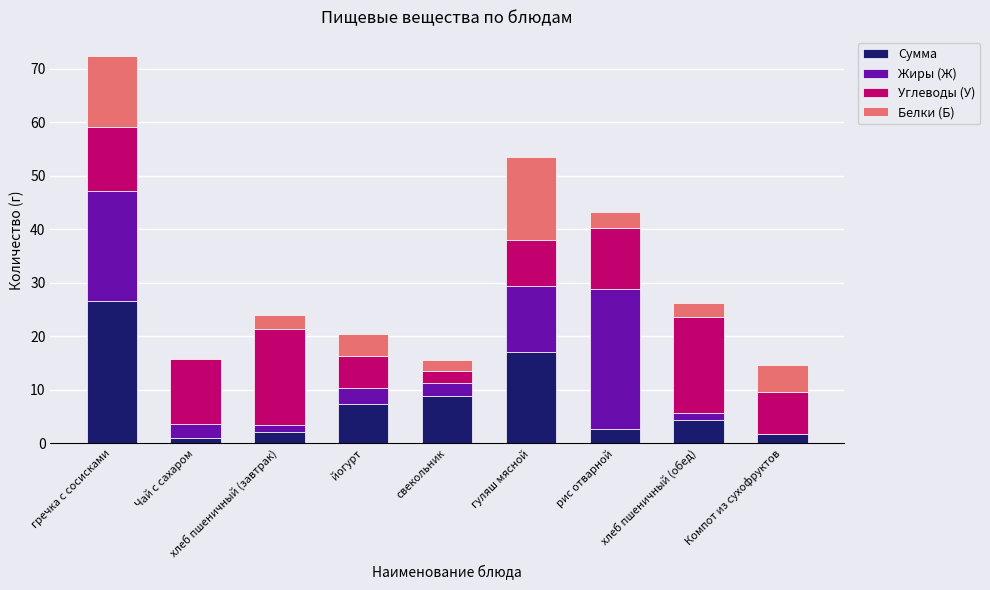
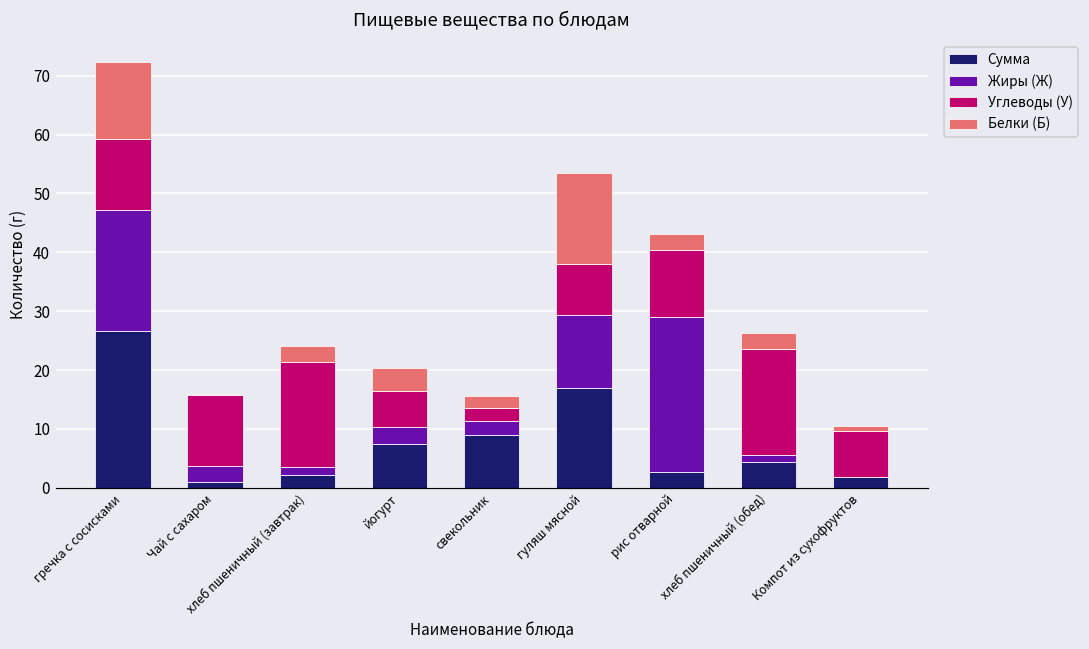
Белки (Б), Компот из сухофруктов: 5 -> 1
